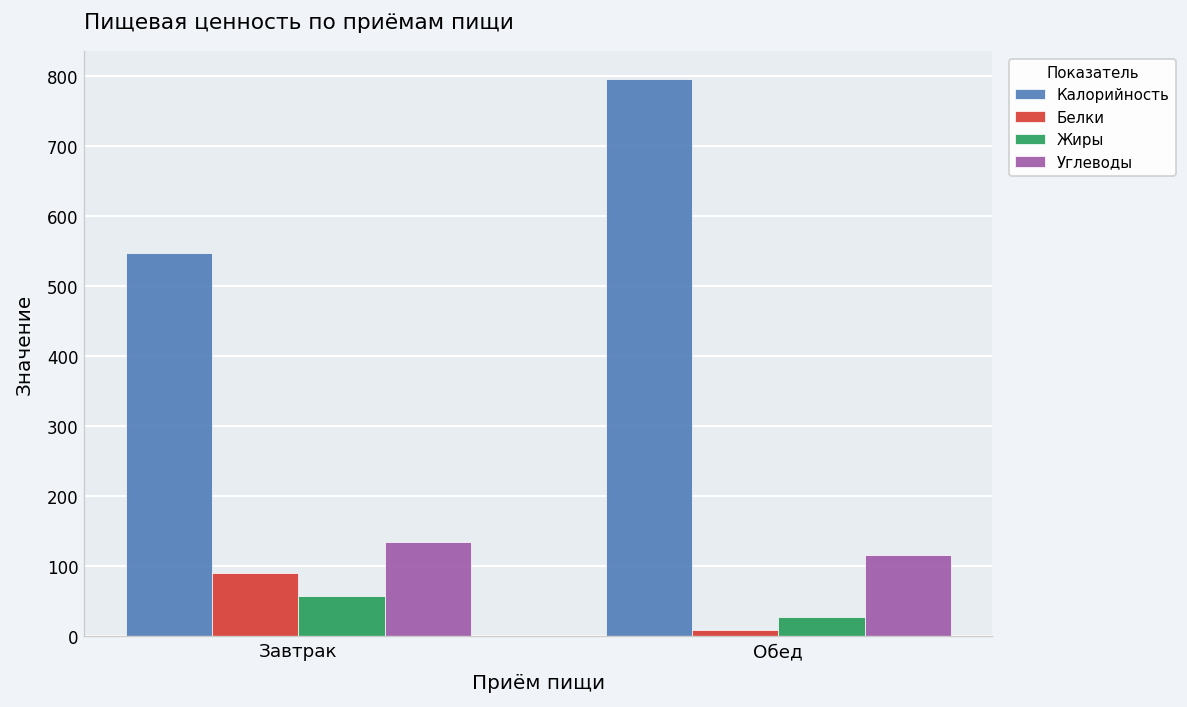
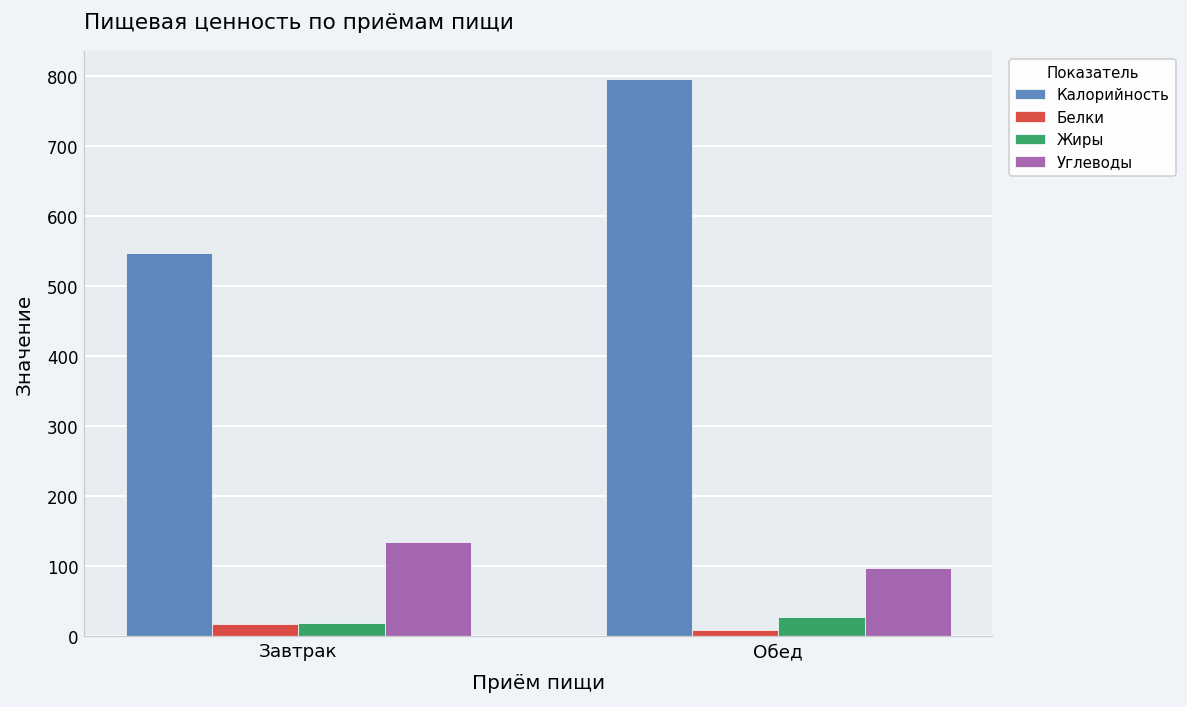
Белки, Завтрак: 90 -> 20
Жиры, Завтрак: 60 -> 20
Углеводы, Обед: 120 -> 100
